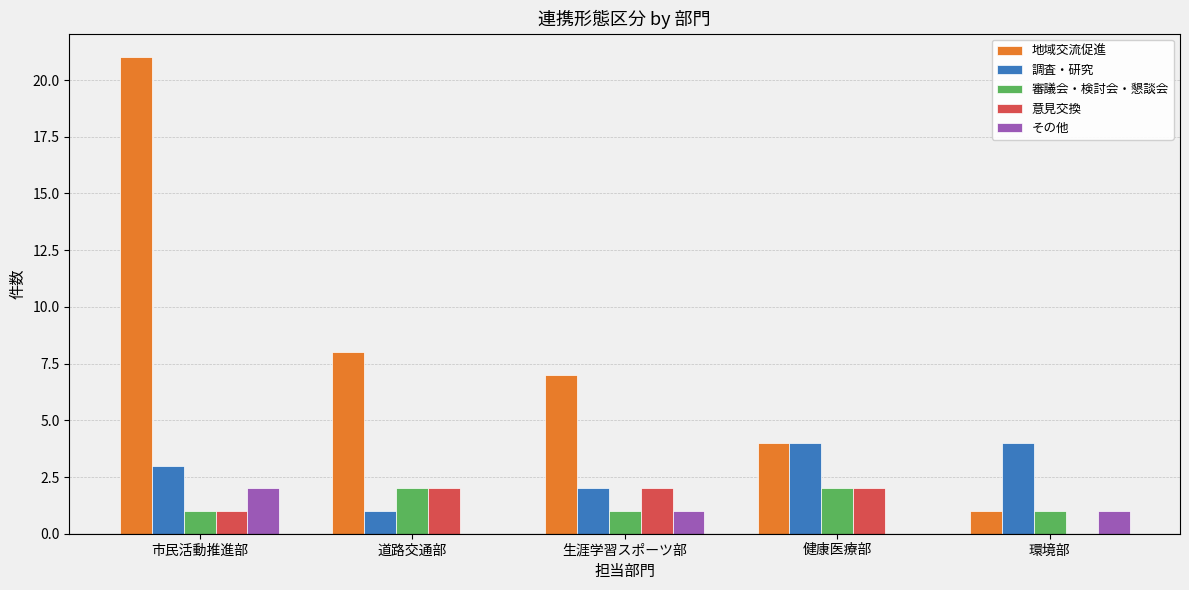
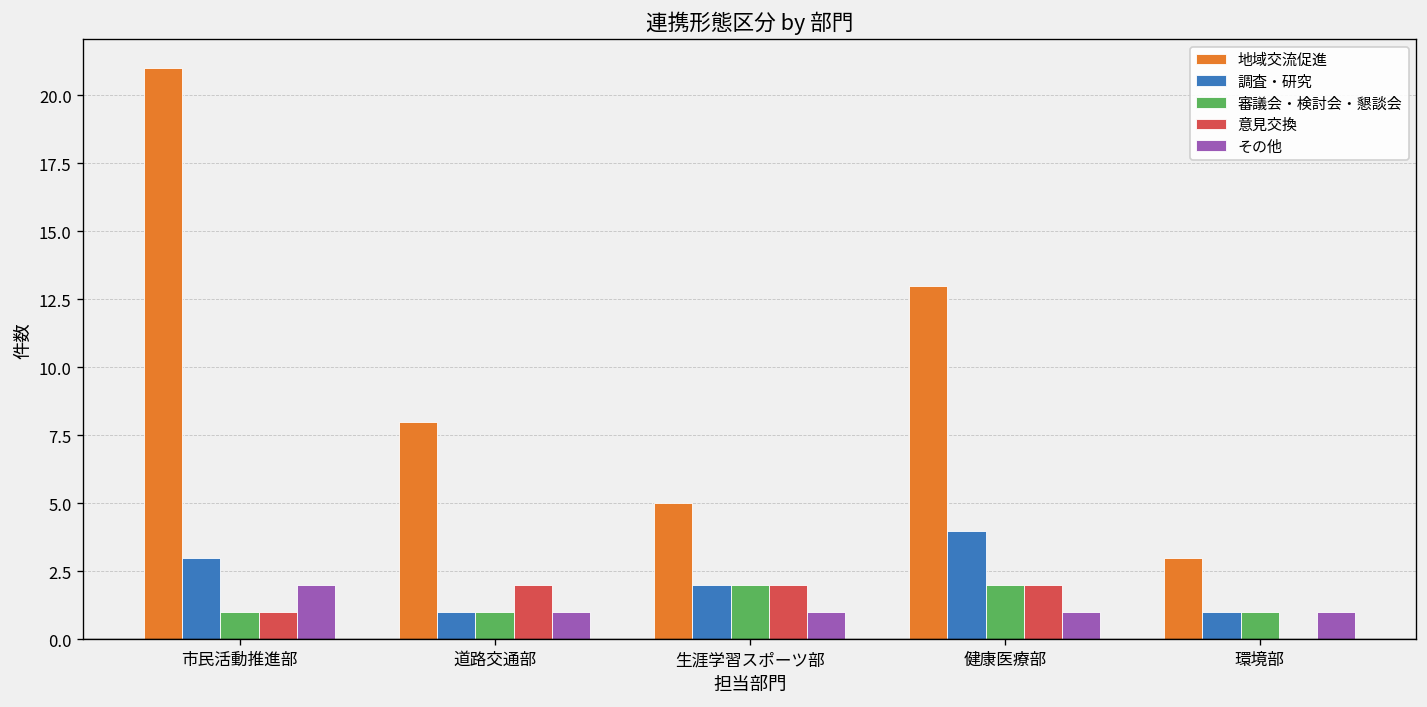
審議会・検討会・懇談会, 道路交通部: 2 -> 1
その他, 道路交通部: 0 -> 1
地域交流促進, 生涯学習スポーツ部: 7 -> 5
審議会・検討会・懇談会, 生涯学習スポーツ部: 1 -> 2
地域交流促進, 健康医療部: 4 -> 13
その他, 健康医療部: 0 -> 1
地域交流促進, 環境部: 1 -> 3
調査・研究, 環境部: 4 -> 1
